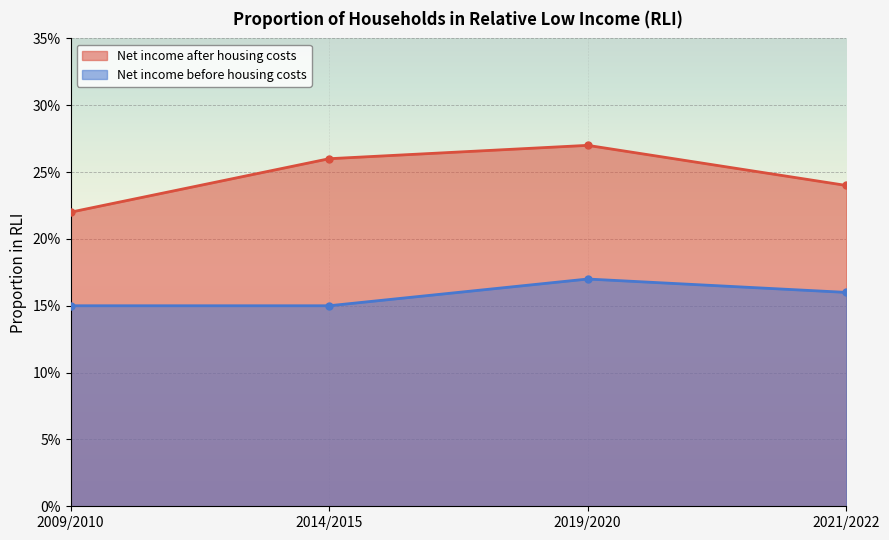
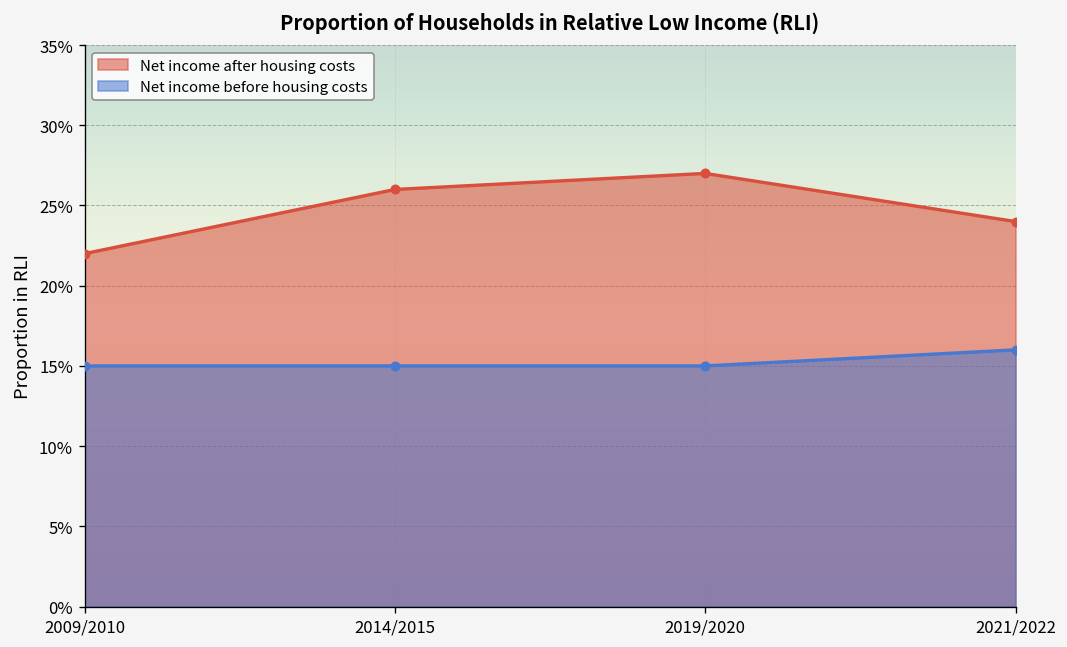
Net income before housing costs, 2019/2020: 17.0% -> 15.0%
